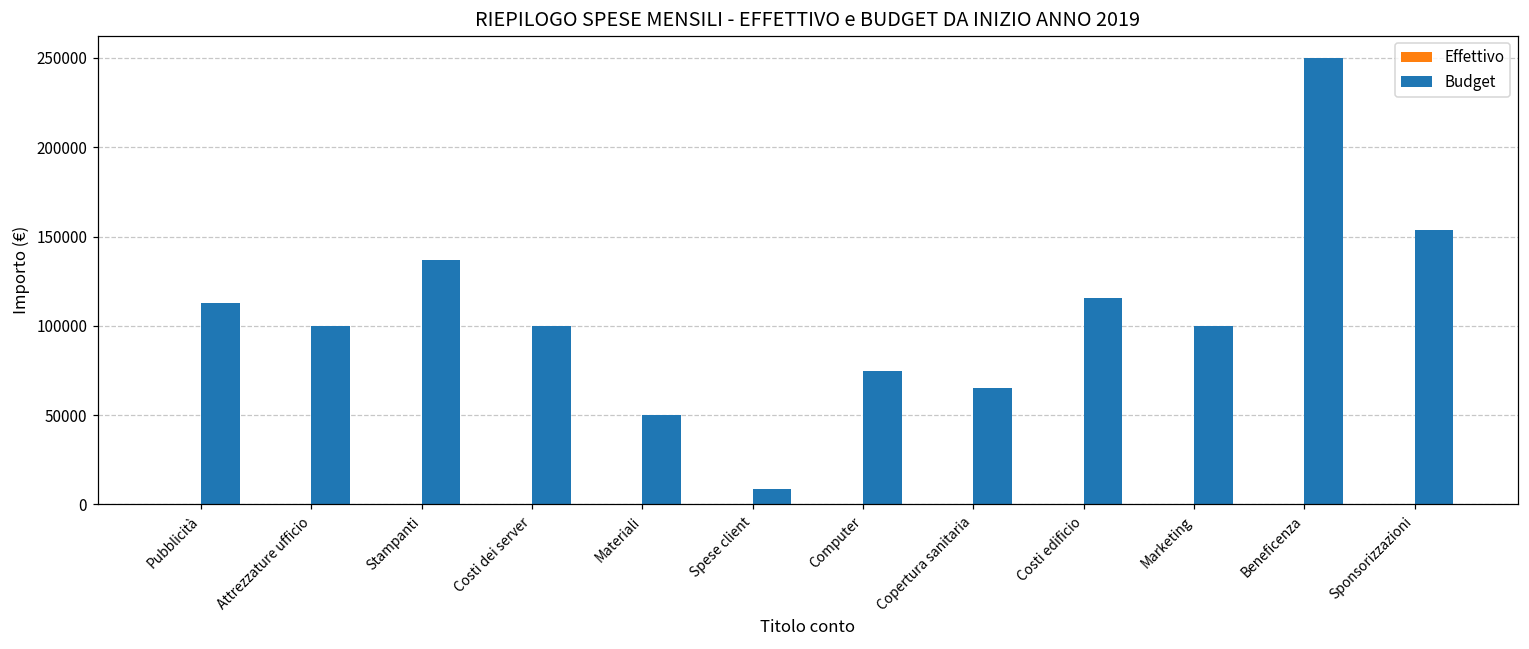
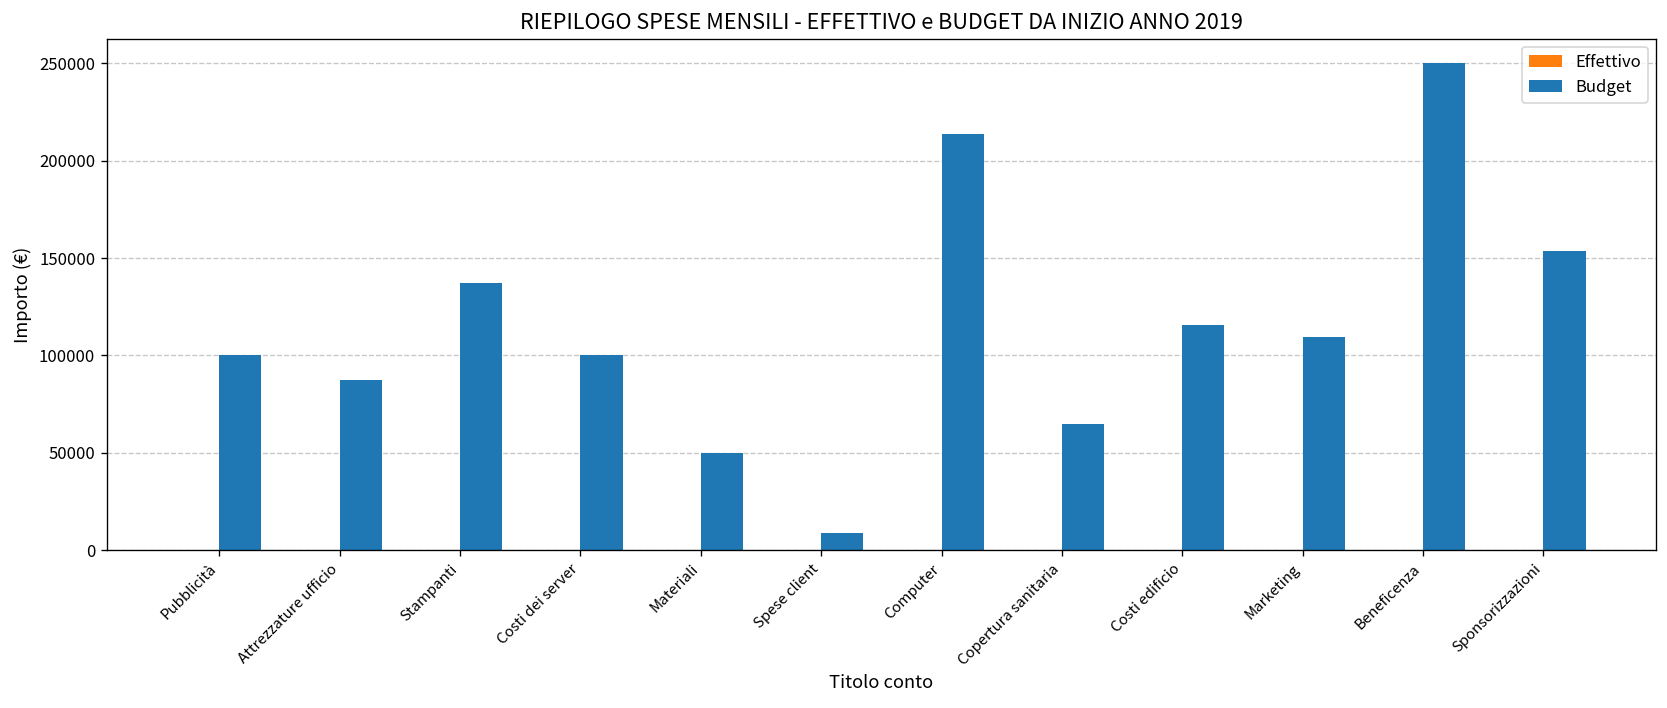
Budget, Pubblicità: 113000 -> 100000
Budget, Attrezzature ufficio: 100000 -> 87000
Budget, Computer: 75000 -> 214000
Budget, Marketing: 100000 -> 109000
